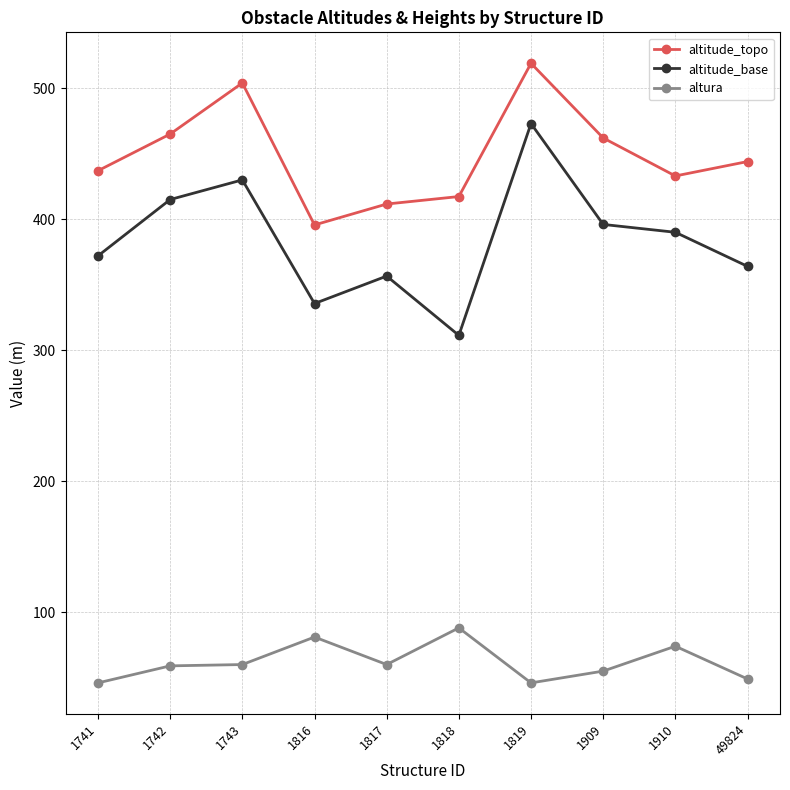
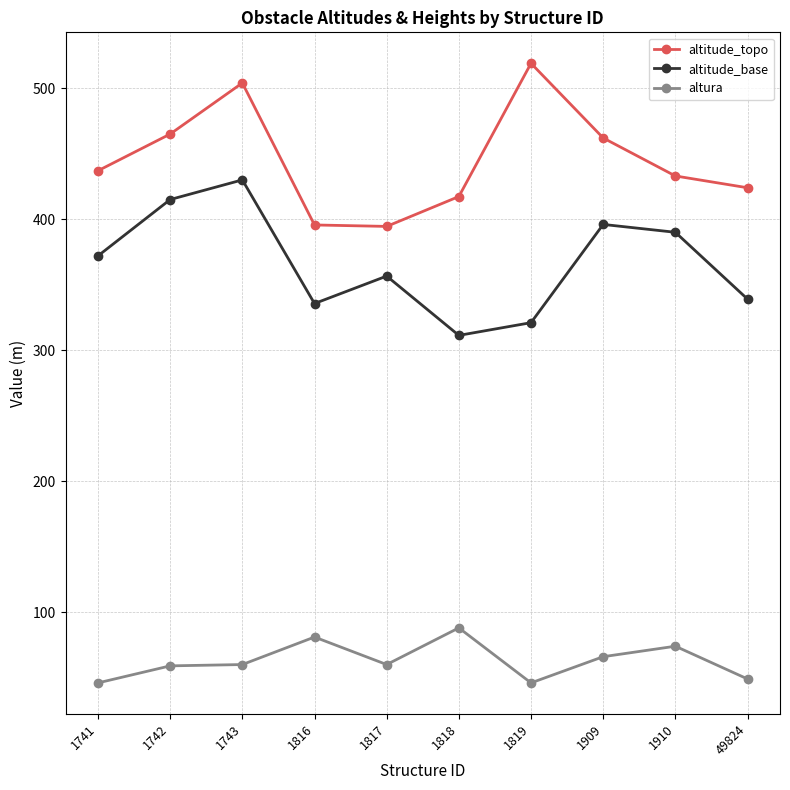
altitude_topo, 1817: 412 -> 394
altitude_base, 1819: 473 -> 321
altura, 1909: 55 -> 66
altitude_topo, 49824: 444 -> 424
altitude_base, 49824: 364 -> 339
